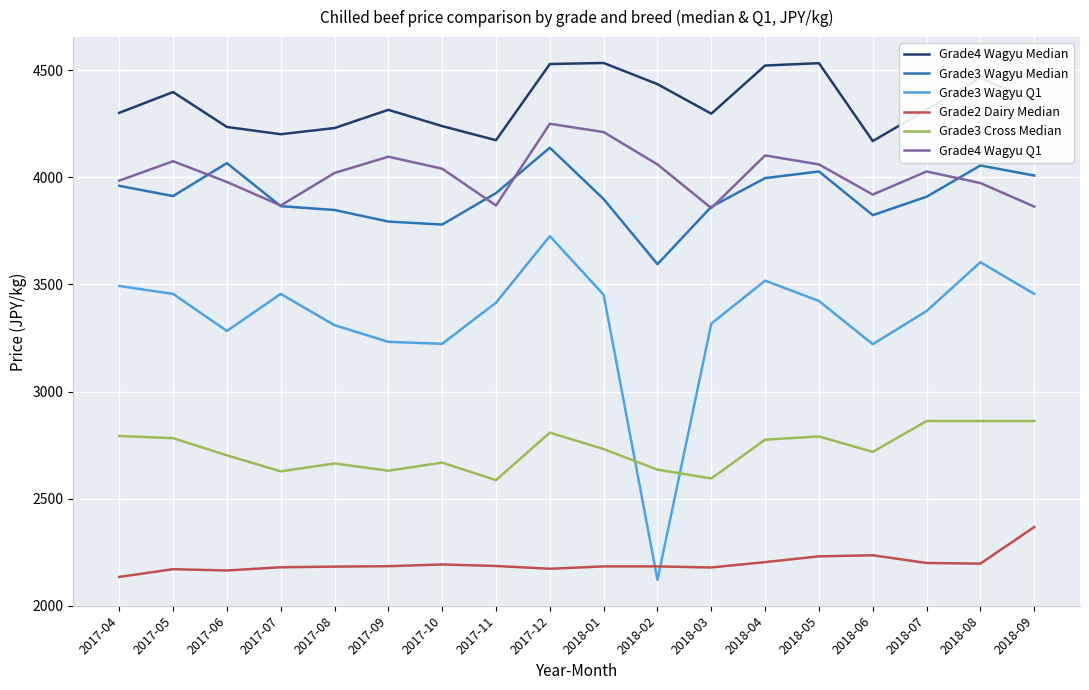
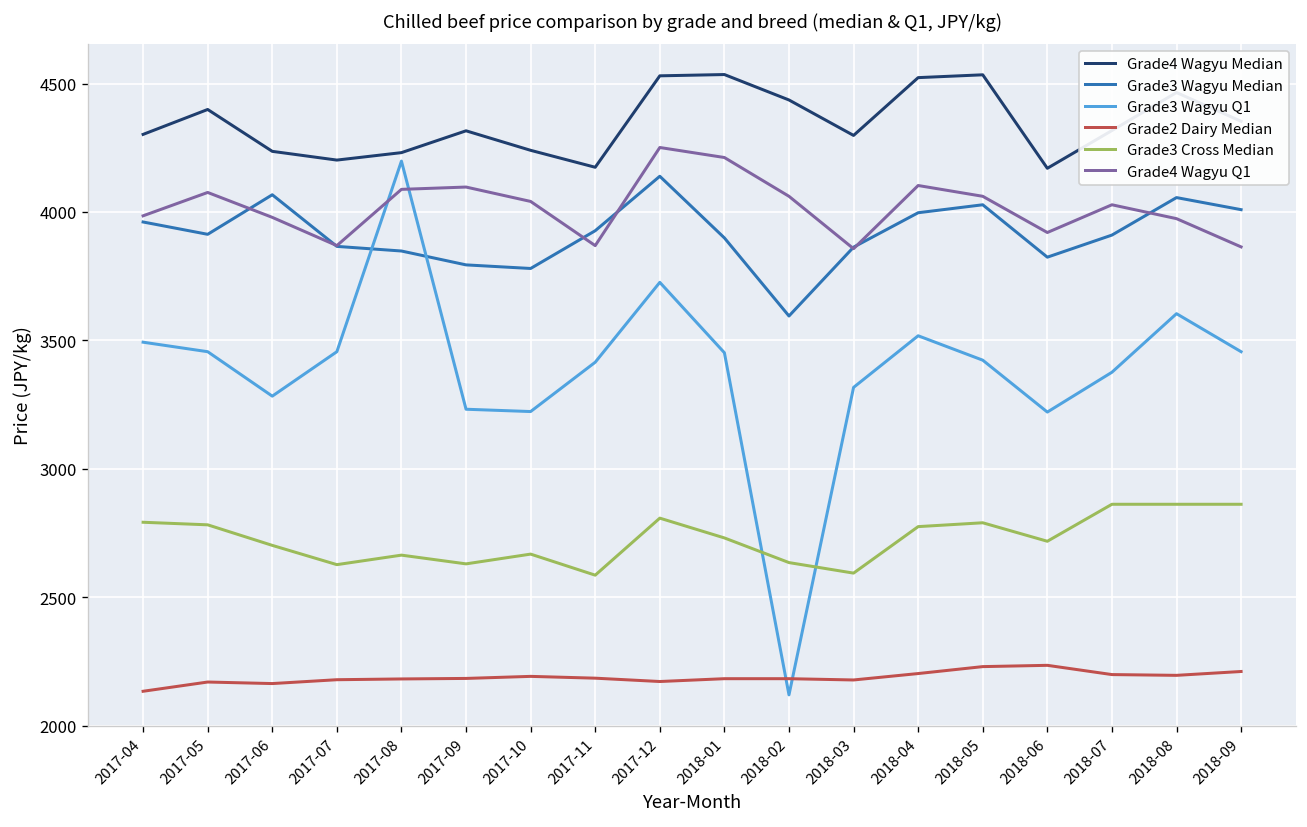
Grade3 Wagyu Q1, 2017-08: 3310 -> 4200
Grade4 Wagyu Q1, 2017-08: 4020 -> 4090
Grade2 Dairy Median, 2018-09: 2370 -> 2210
